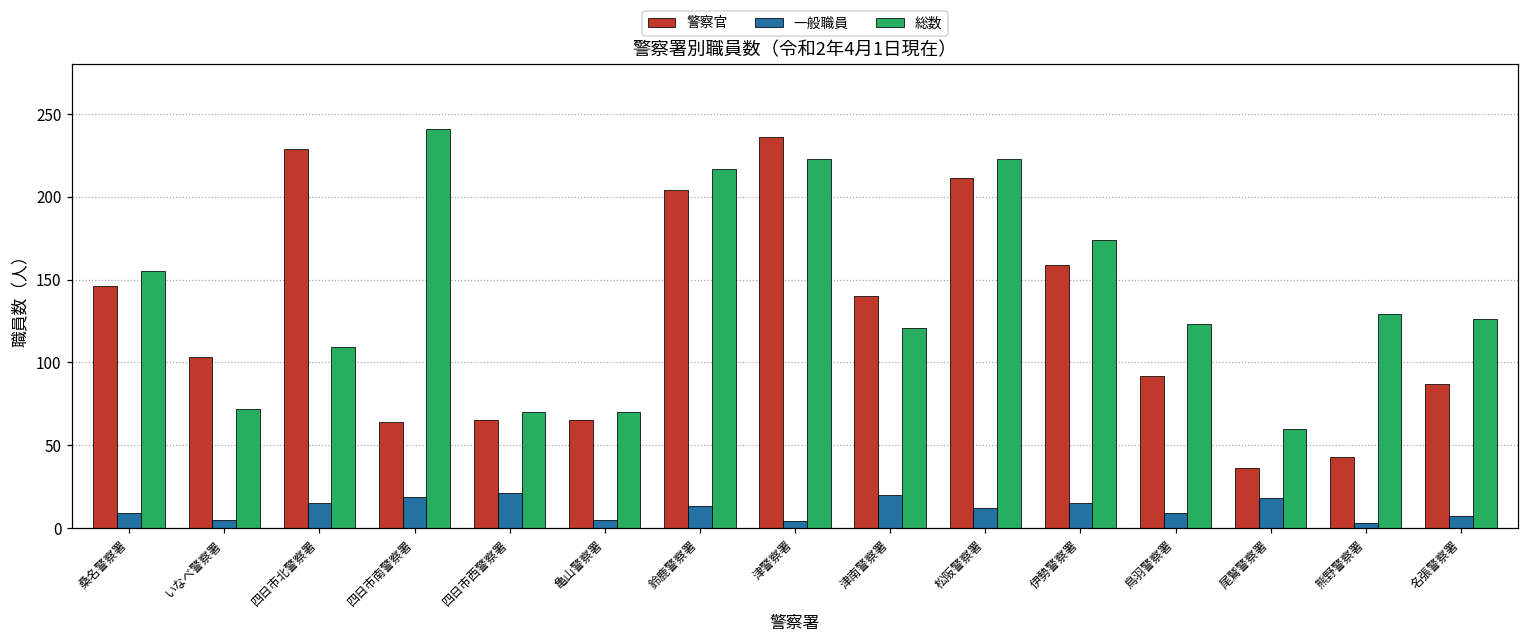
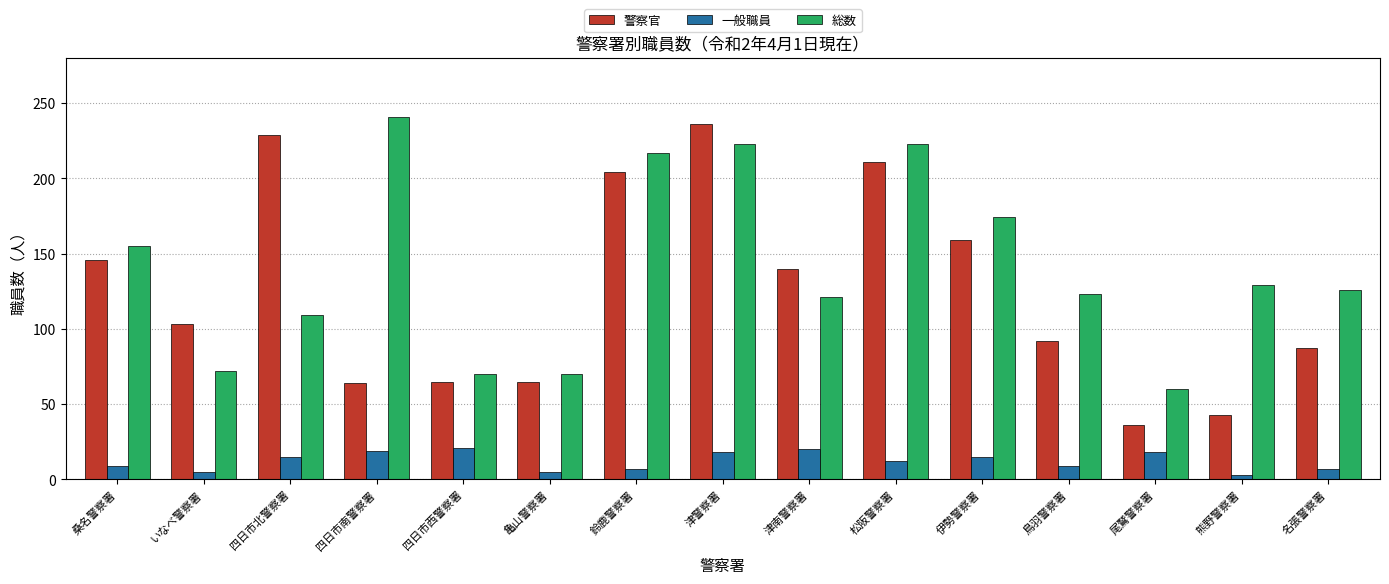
一般職員, 鈴鹿警察署: 13 -> 7
一般職員, 津警察署: 4 -> 18
